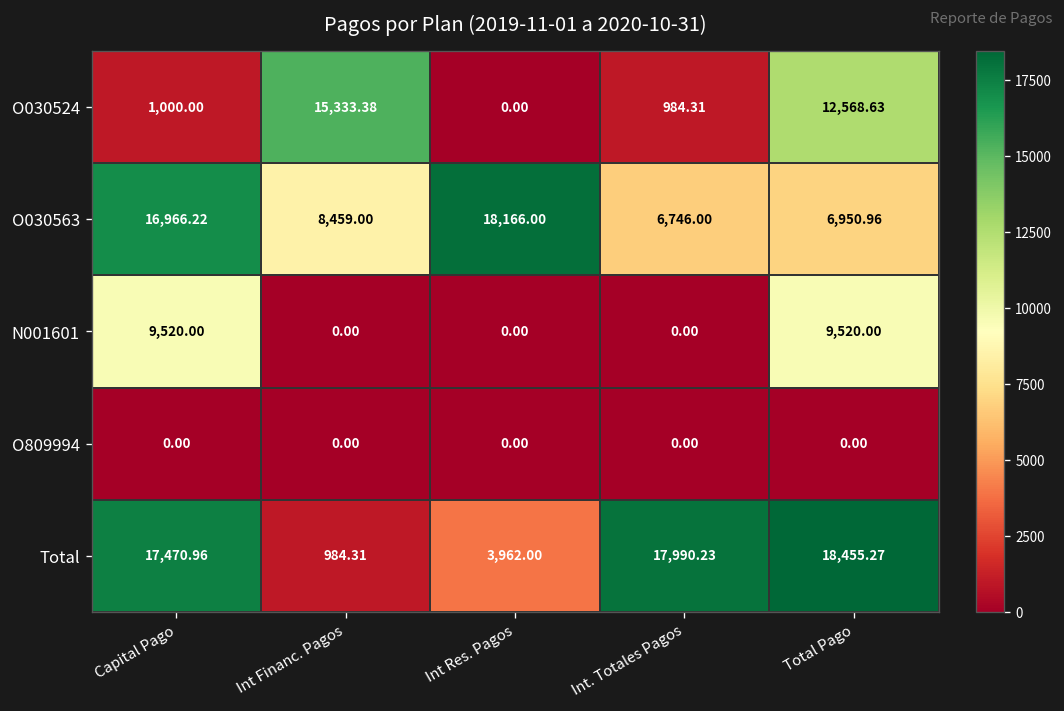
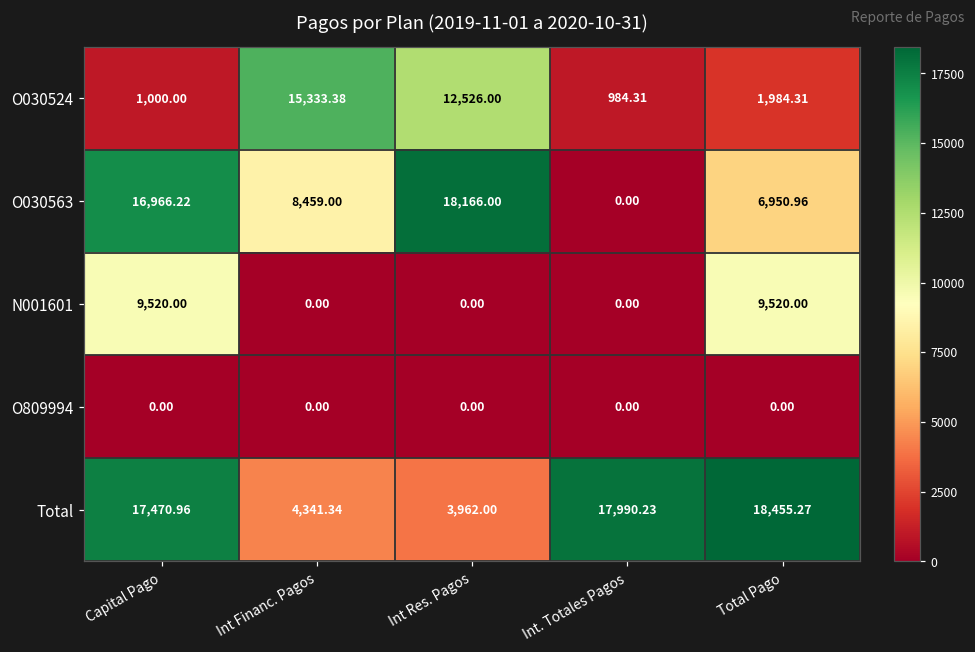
O030524, Int Res. Pagos: 0.00 -> 12,526.00
O030524, Total Pago: 12,568.63 -> 1,984.31
O030563, Int. Totales Pagos: 6,746.00 -> 0.00
Total, Int Financ. Pagos: 984.31 -> 4,341.34
